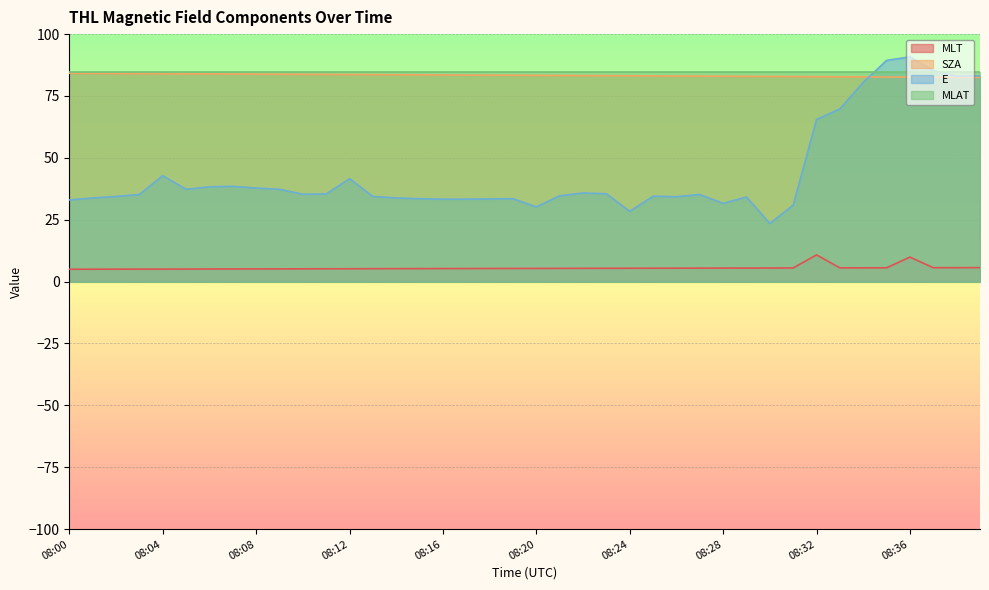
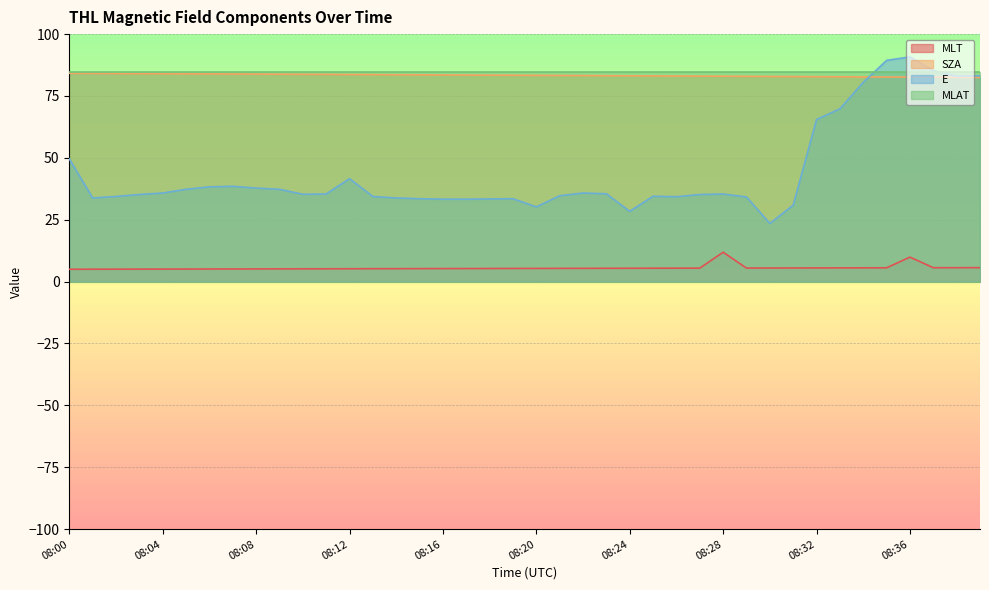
E, 08:00: 33 -> 50
E, 08:04: 43 -> 36
MLT, 08:28: 5 -> 12
E, 08:28: 32 -> 35
MLT, 08:32: 11 -> 6
